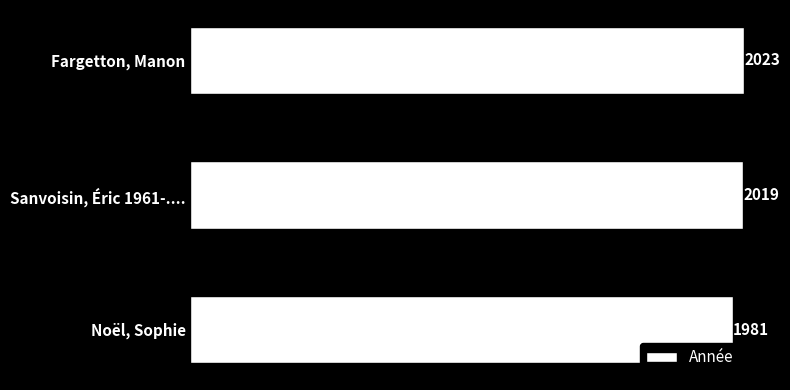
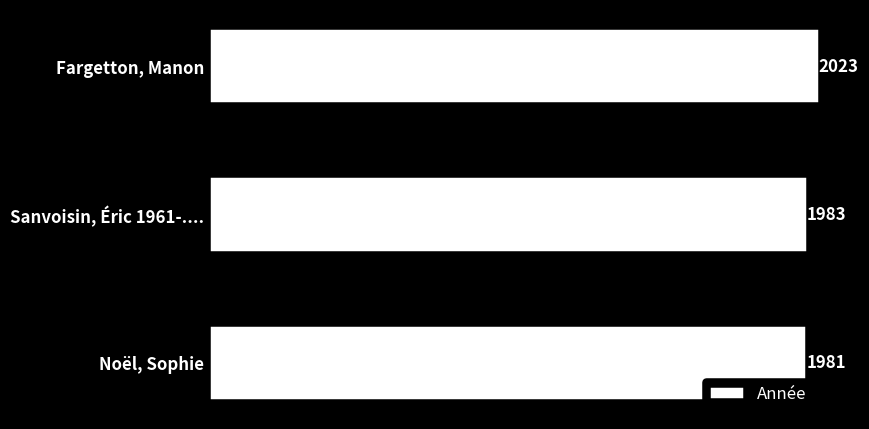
Sanvoisin, Éric 1961-....: 2019 -> 1983
